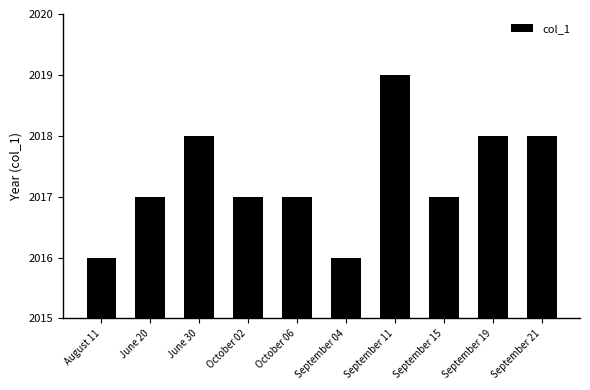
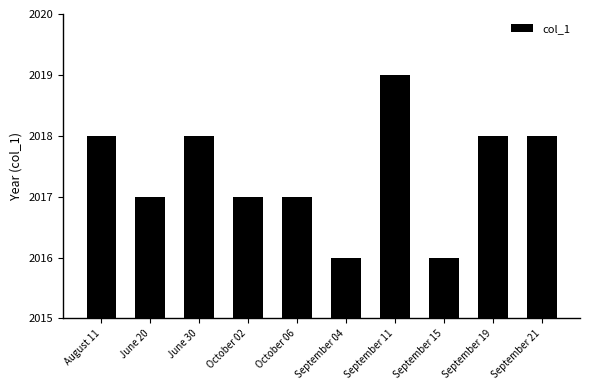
August 11: 2016 -> 2018
September 15: 2017 -> 2016
